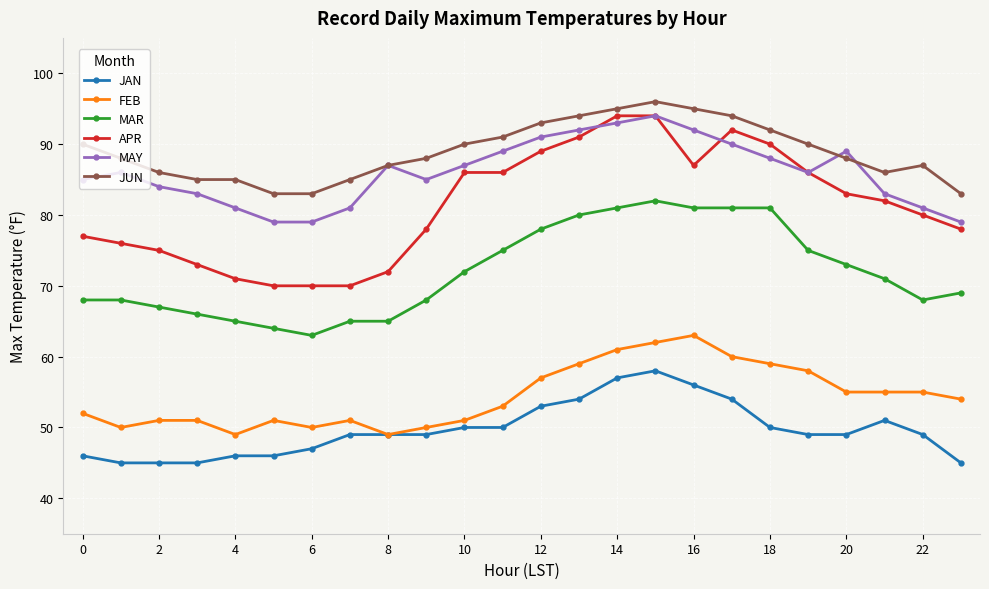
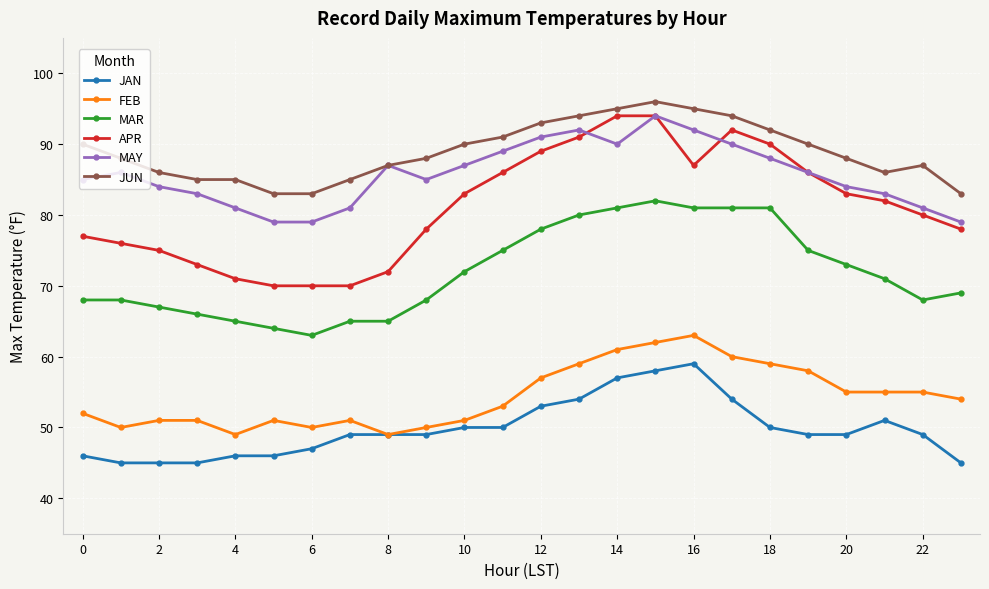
APR, 10: 86 -> 83
MAY, 14: 93 -> 90
JAN, 16: 56 -> 59
MAY, 20: 89 -> 84
